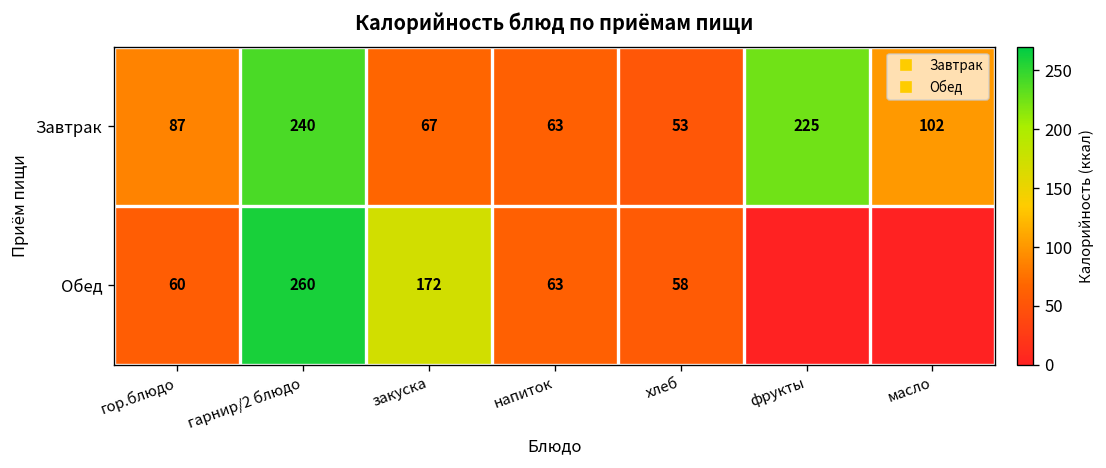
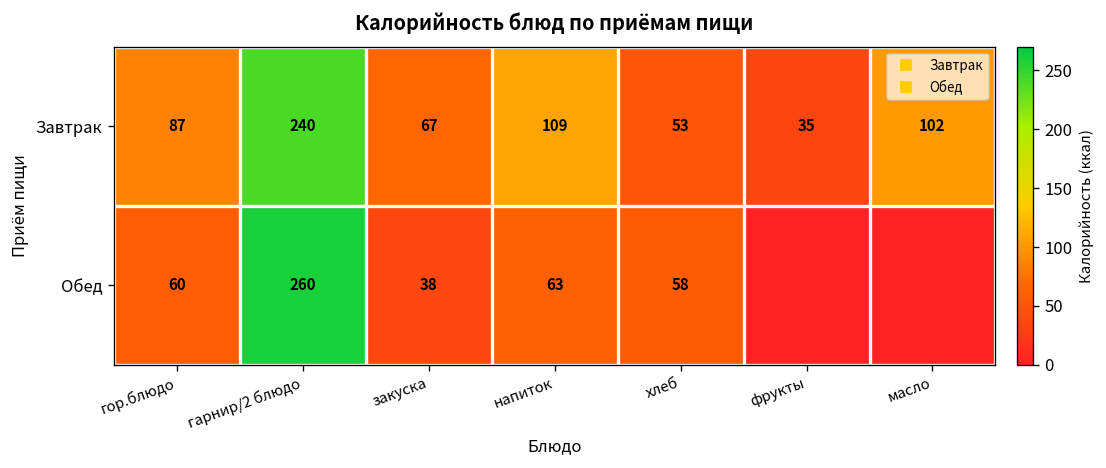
Завтрак, напиток: 63 -> 109
Завтрак, фрукты: 225 -> 35
Обед, закуска: 172 -> 38
